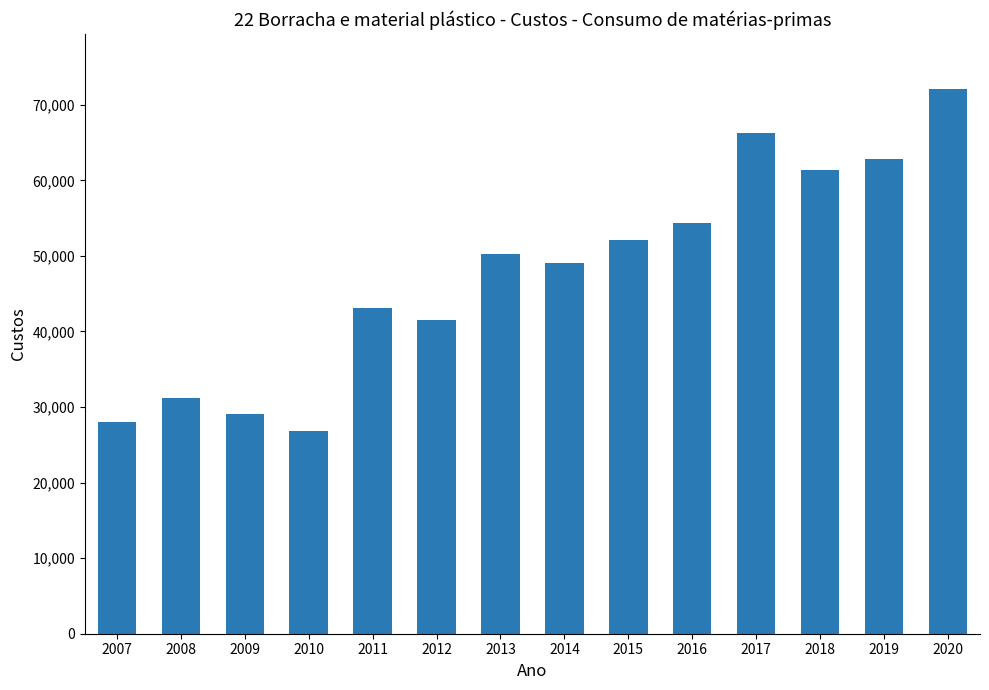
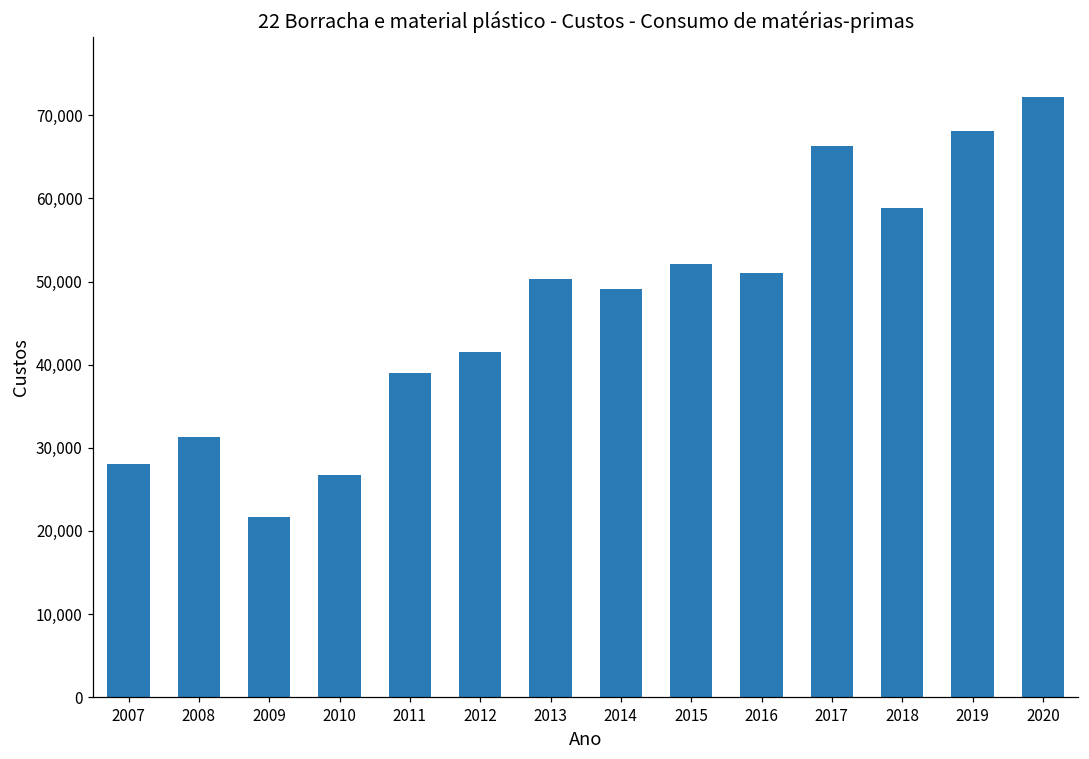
2009: 29,000 -> 22,000
2011: 43,000 -> 39,000
2016: 54,000 -> 51,000
2018: 61,000 -> 59,000
2019: 63,000 -> 68,000
